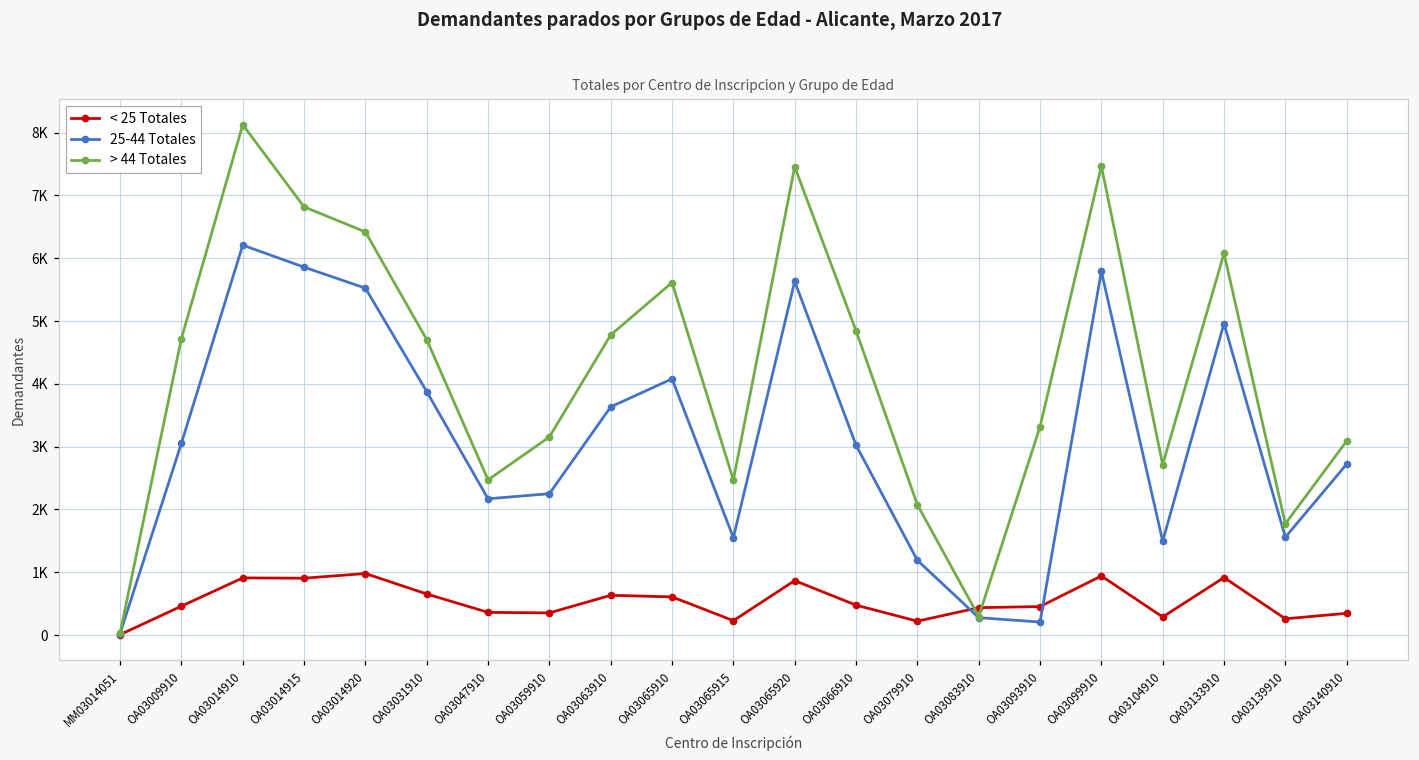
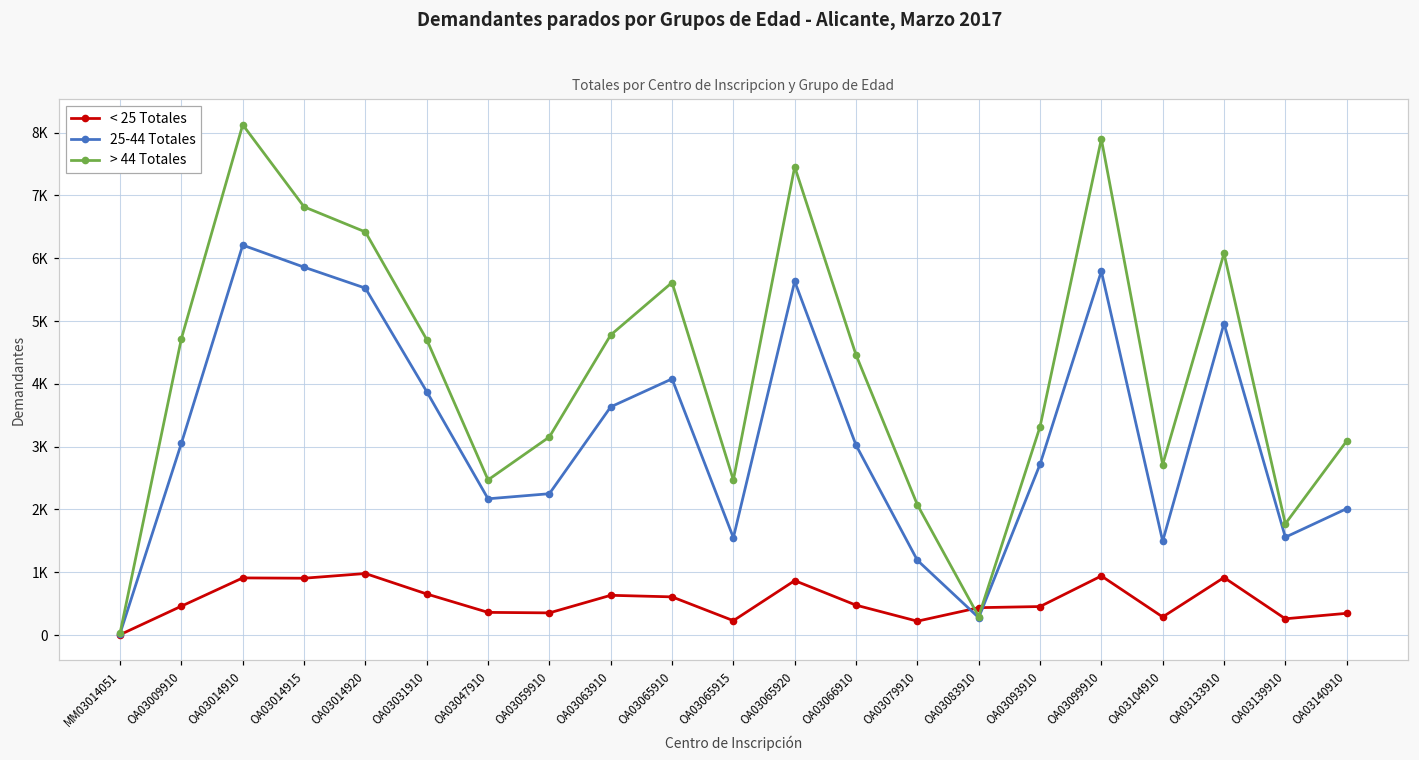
> 44 Totales, OA03066910: 4800 -> 4500
25-44 Totales, OA03093910: 200 -> 2700
> 44 Totales, OA03099910: 7500 -> 7900
25-44 Totales, OA03140910: 2700 -> 2000
